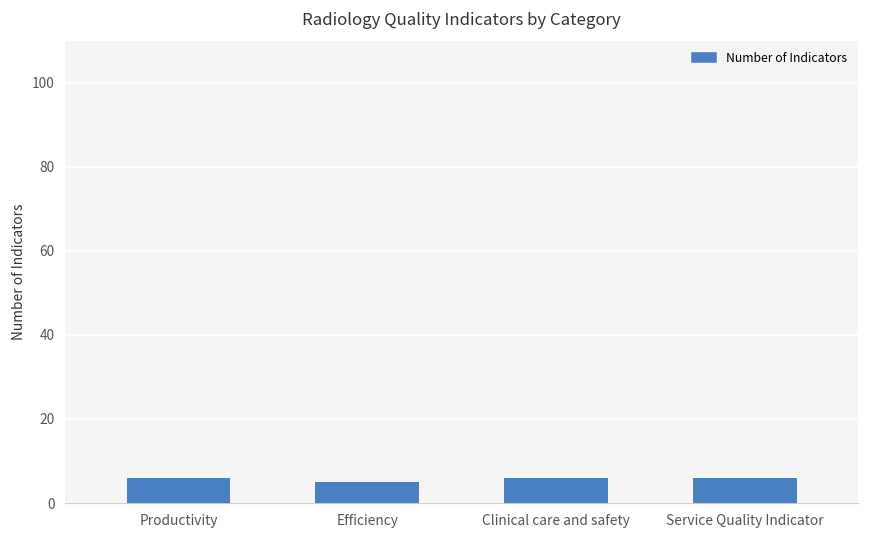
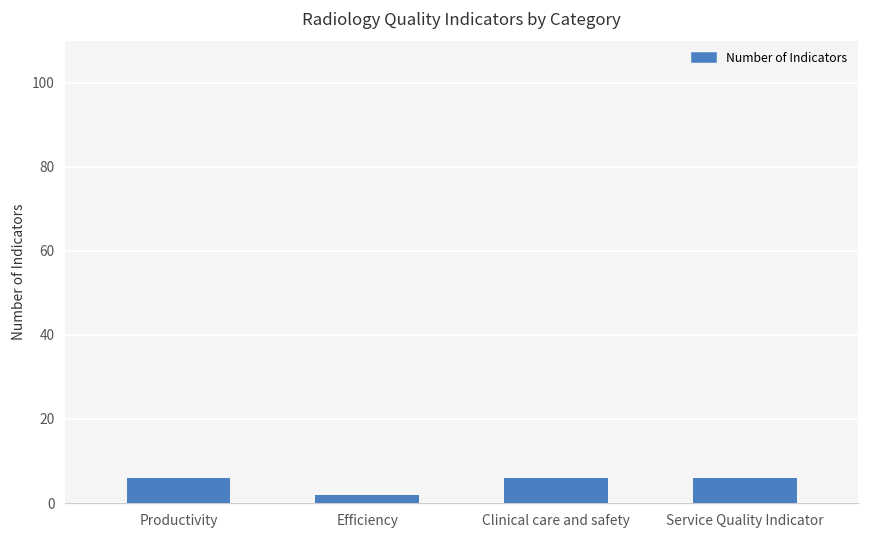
Efficiency: 5 -> 2
